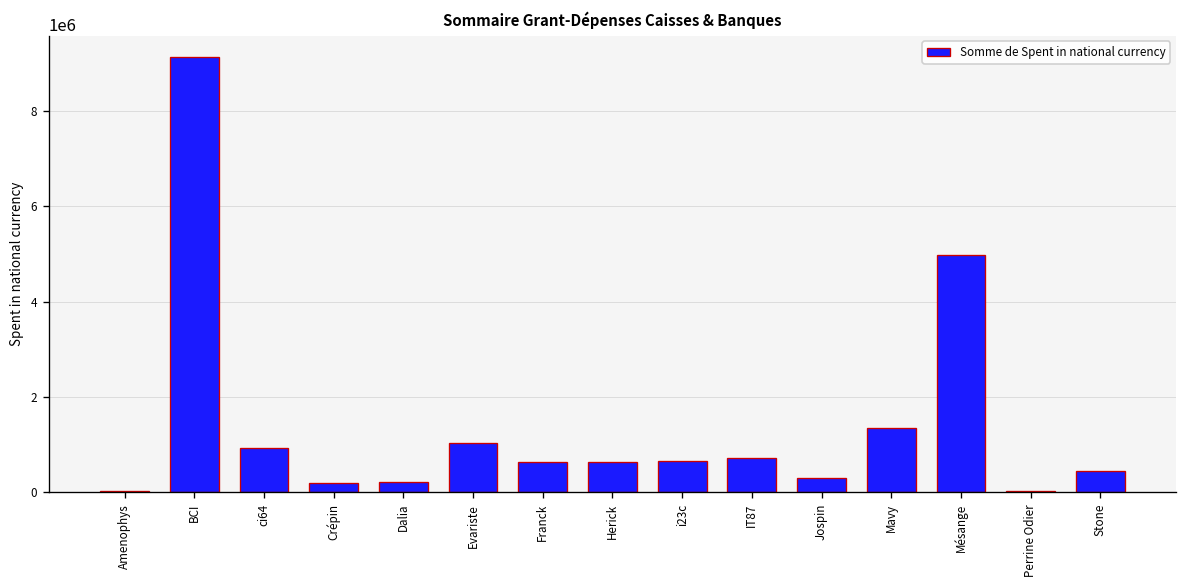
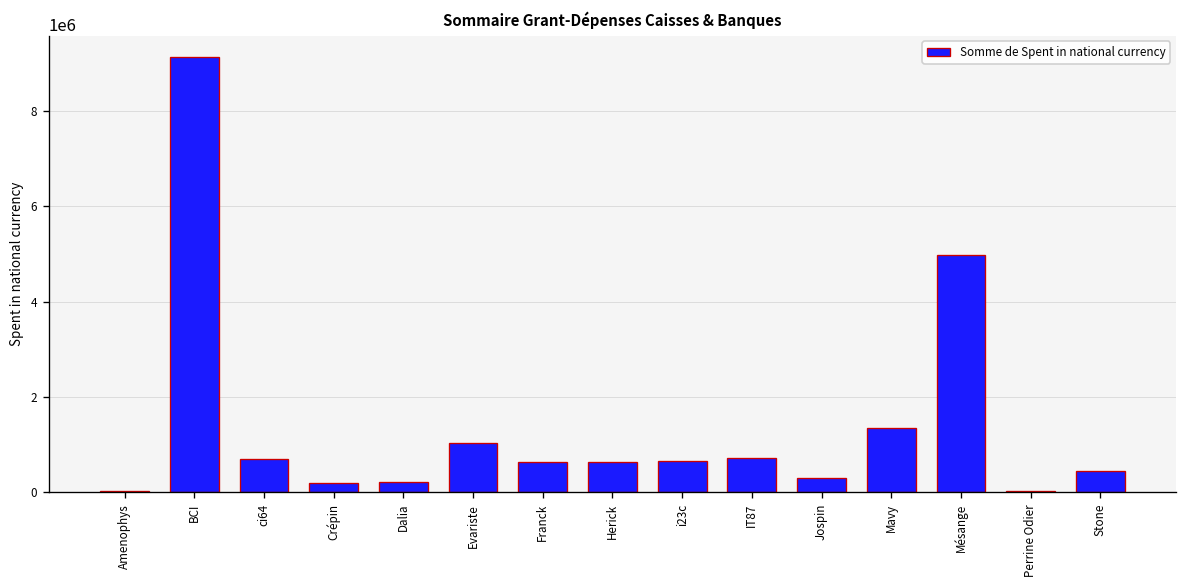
ci64: 900000 -> 700000
